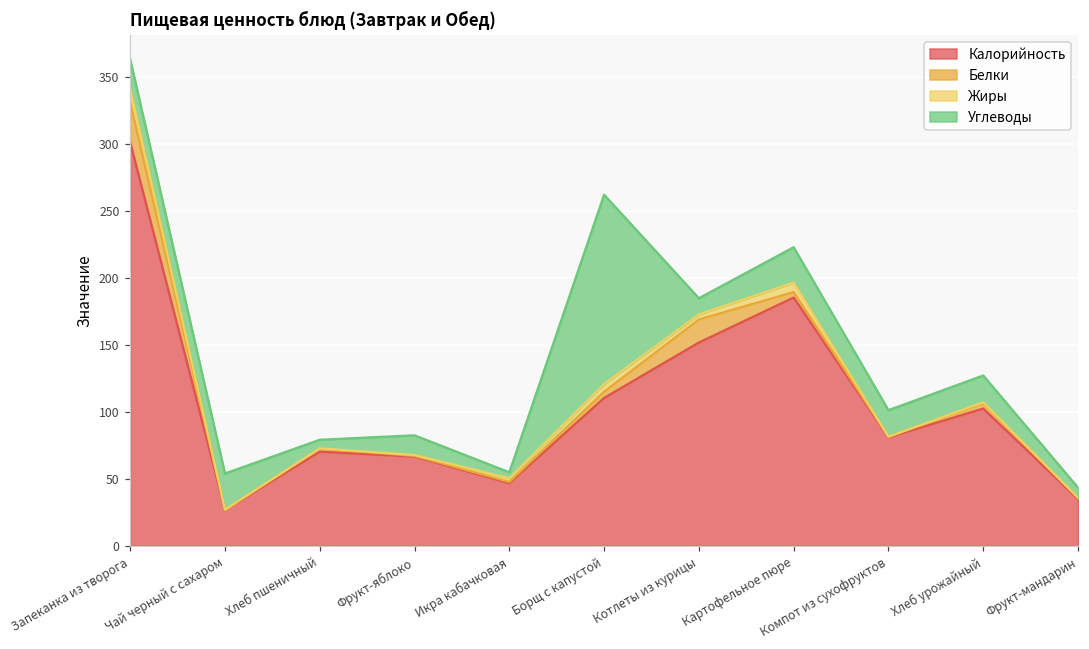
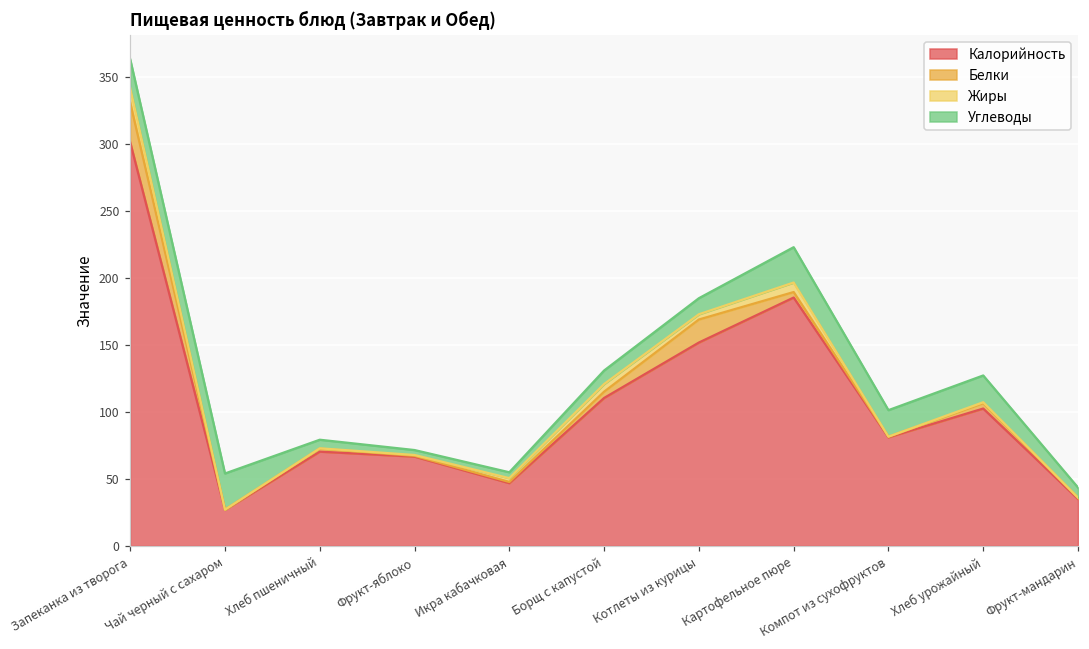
Углеводы, Фрукт-яблоко: 15 -> 4
Углеводы, Борщ с капустой: 141 -> 10
